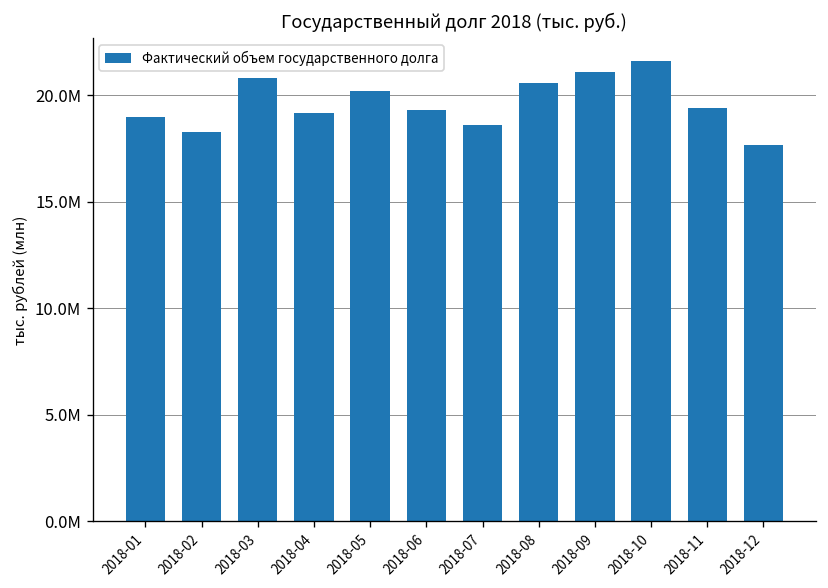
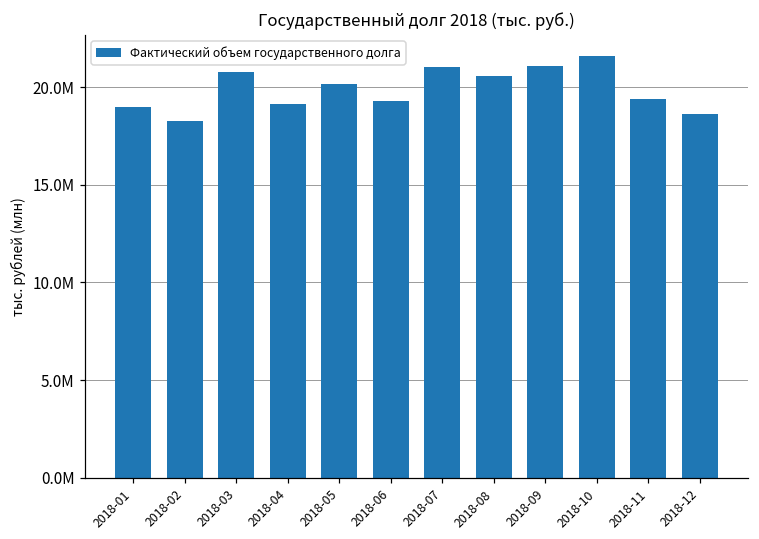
2018-07: 18600000 -> 21000000
2018-12: 17600000 -> 18600000
